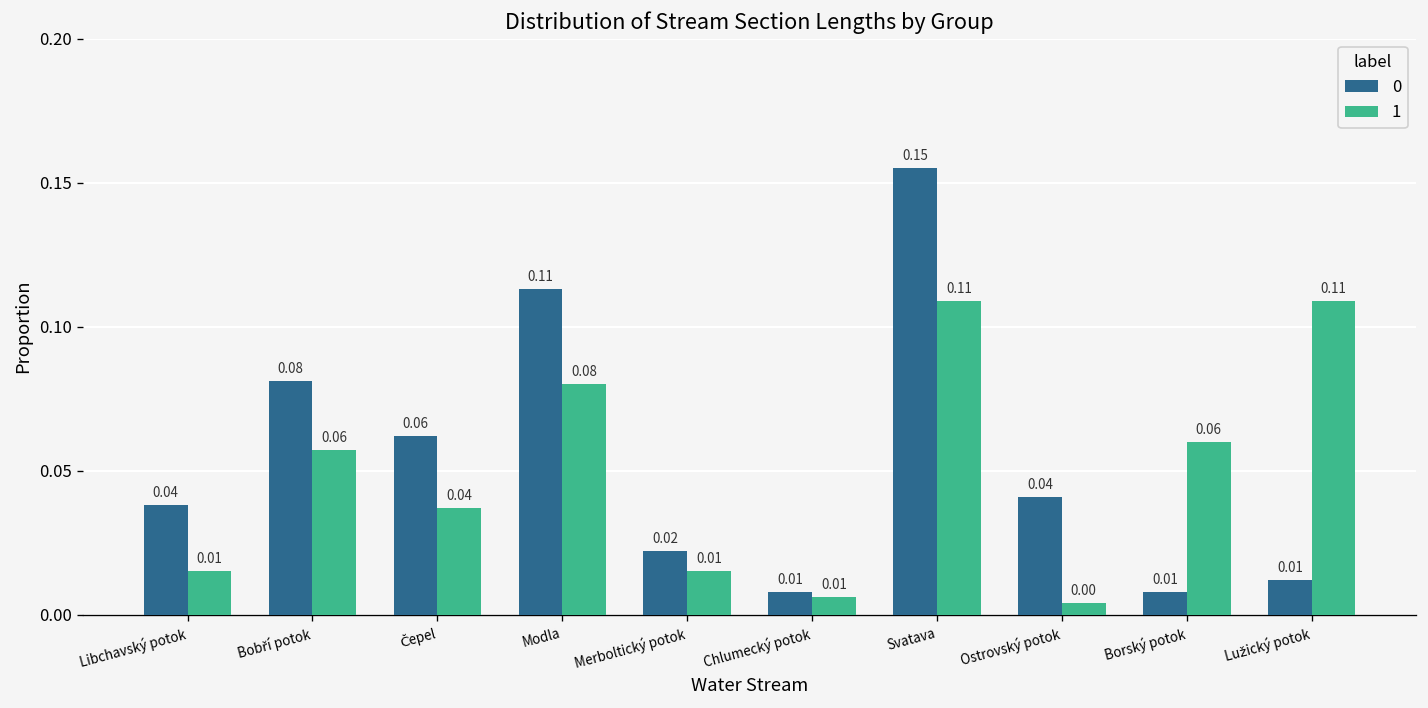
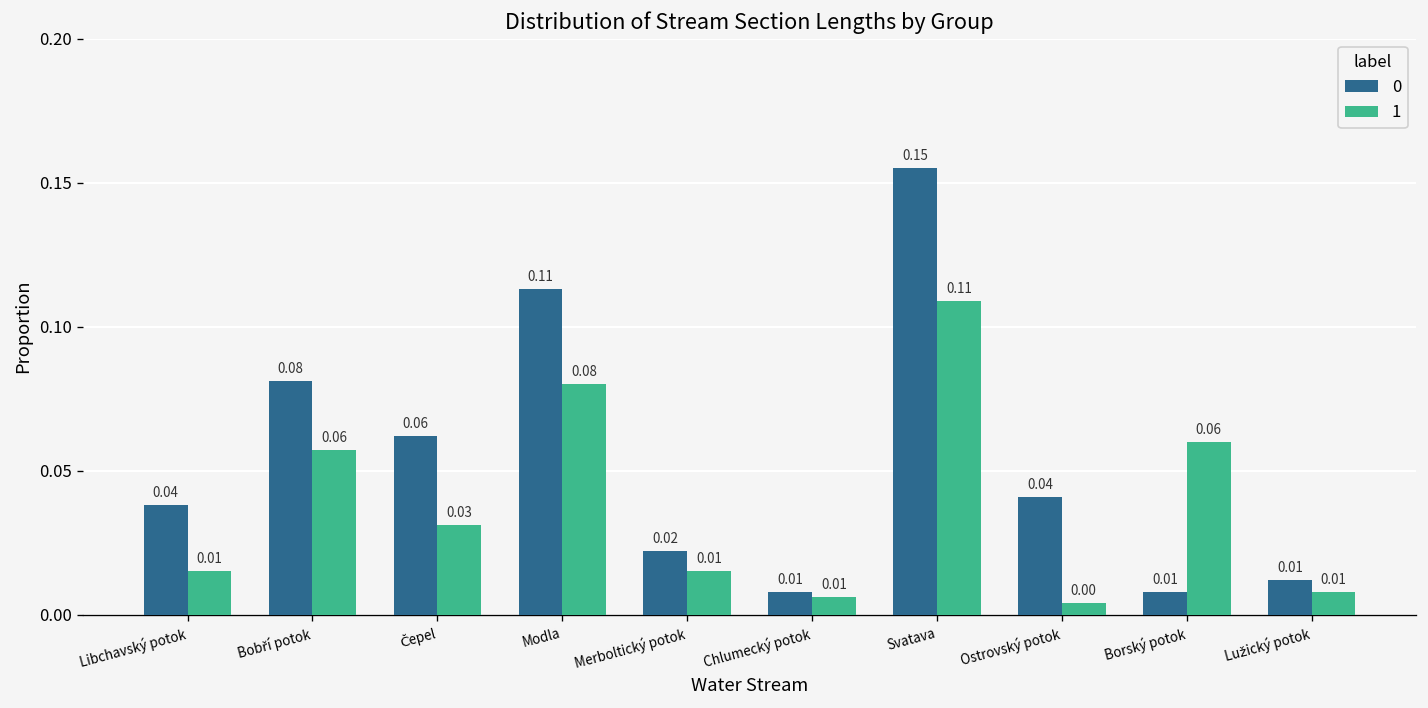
1, Čepel: 0.04 -> 0.03
1, Lužický potok: 0.11 -> 0.01
